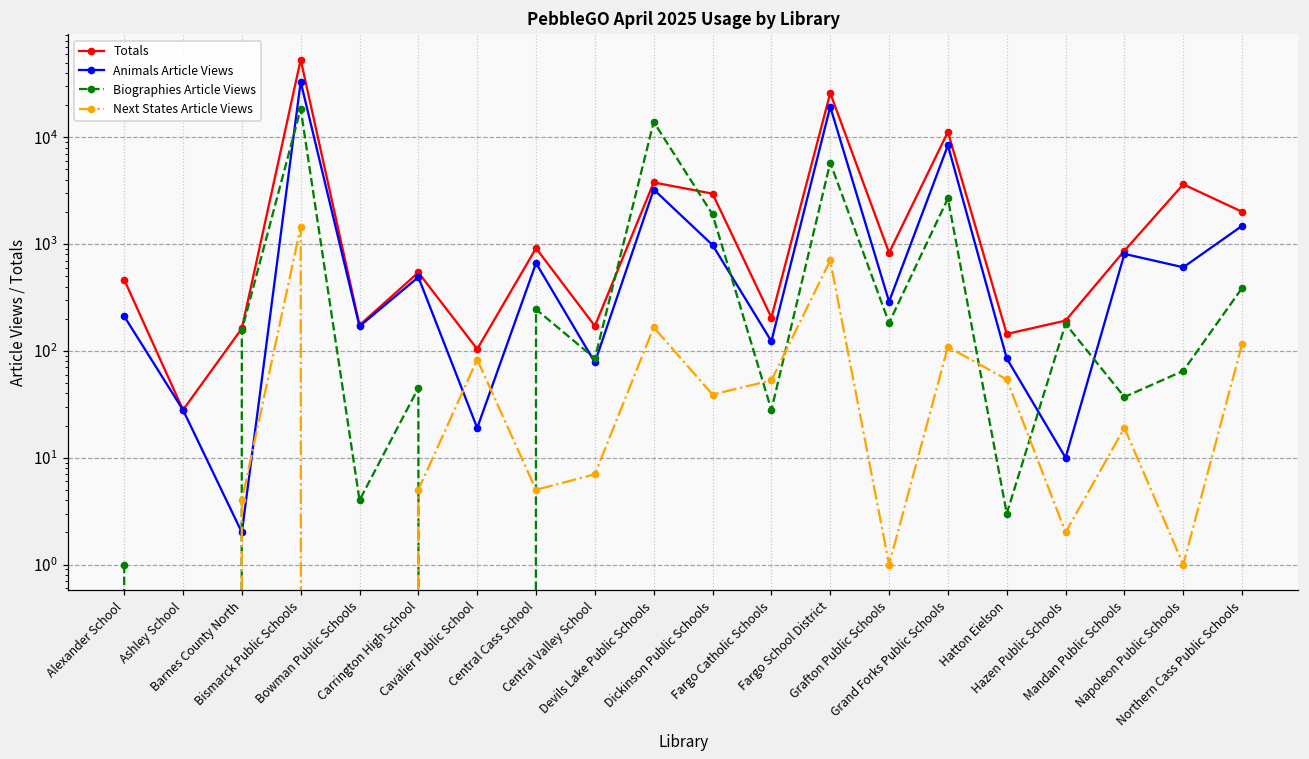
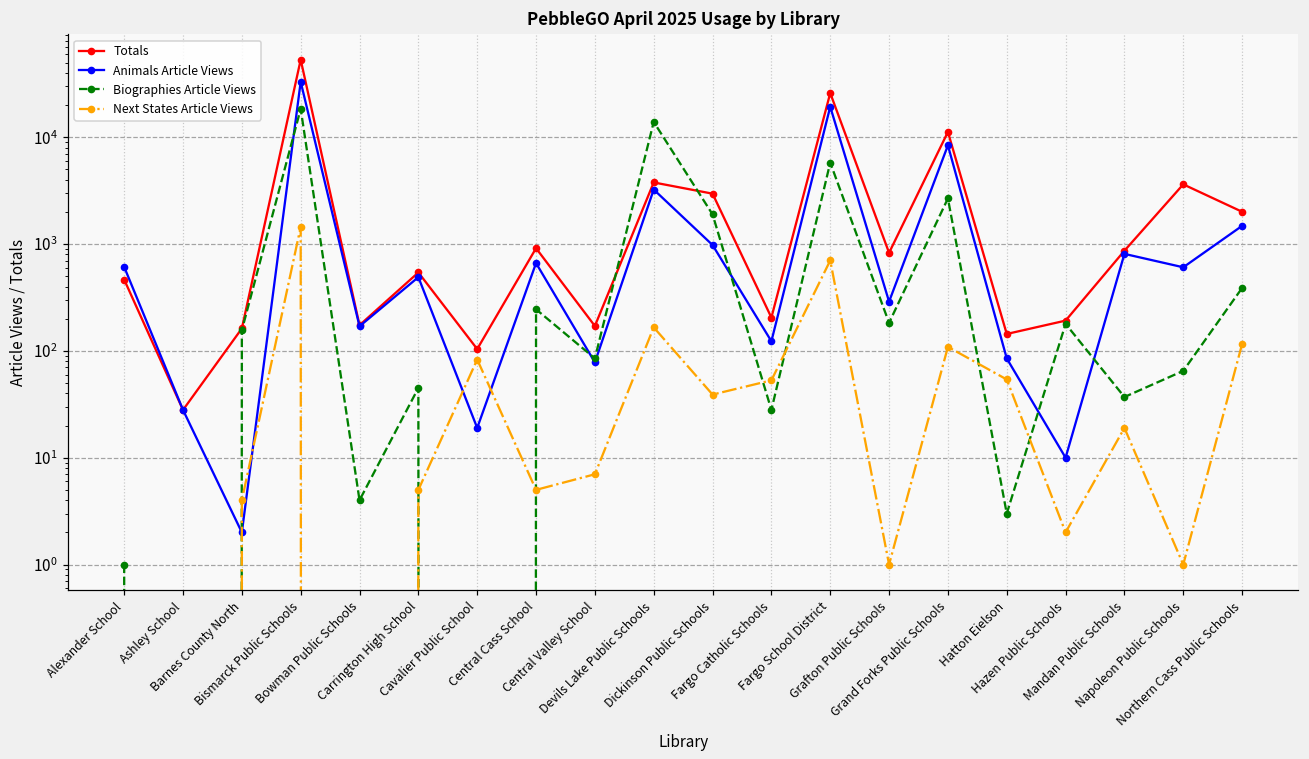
Animals Article Views, Alexander School: 210 -> 600
